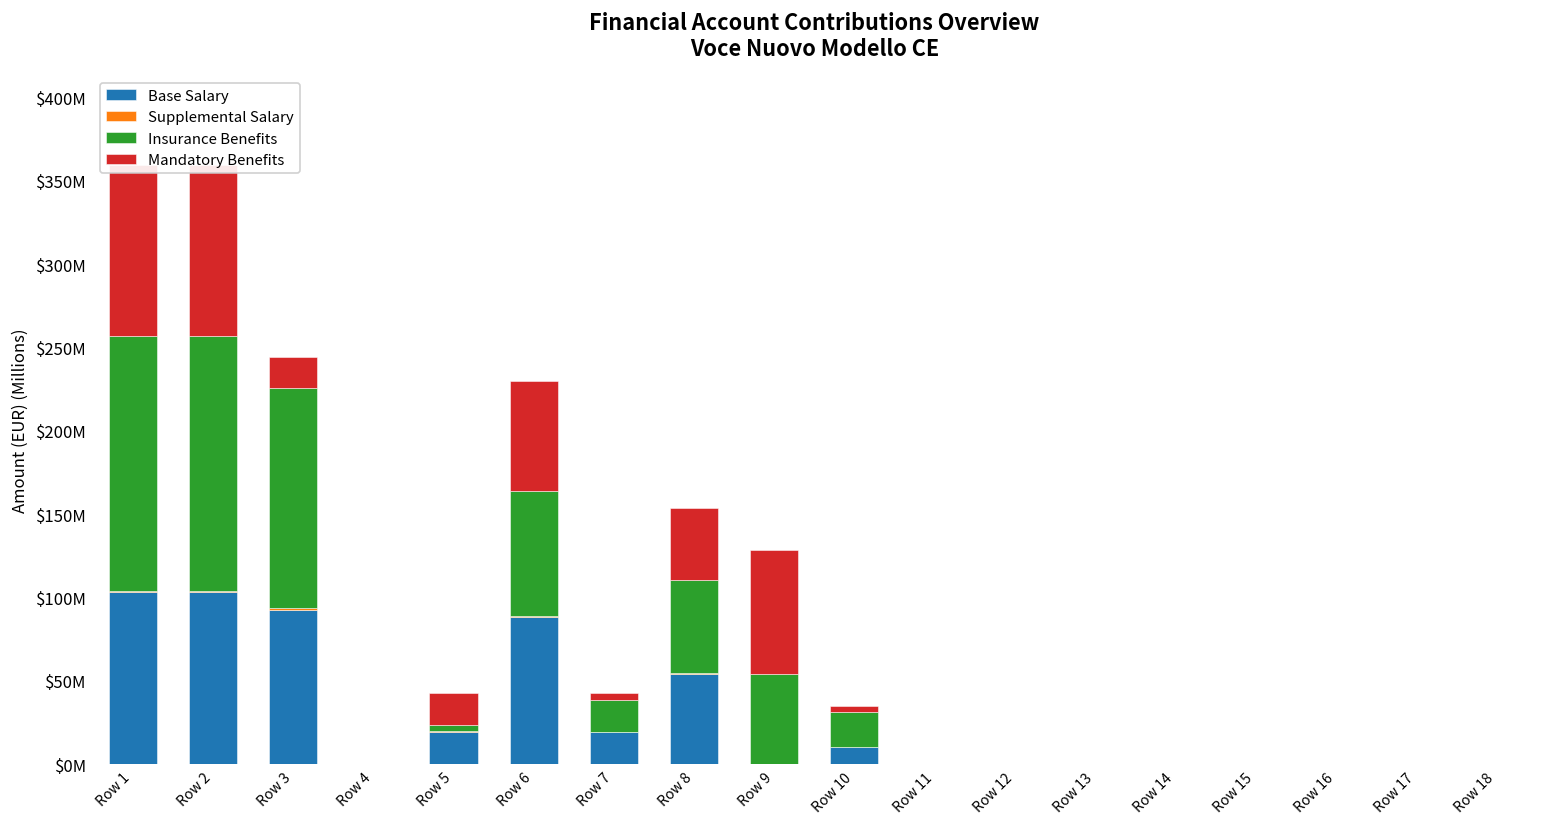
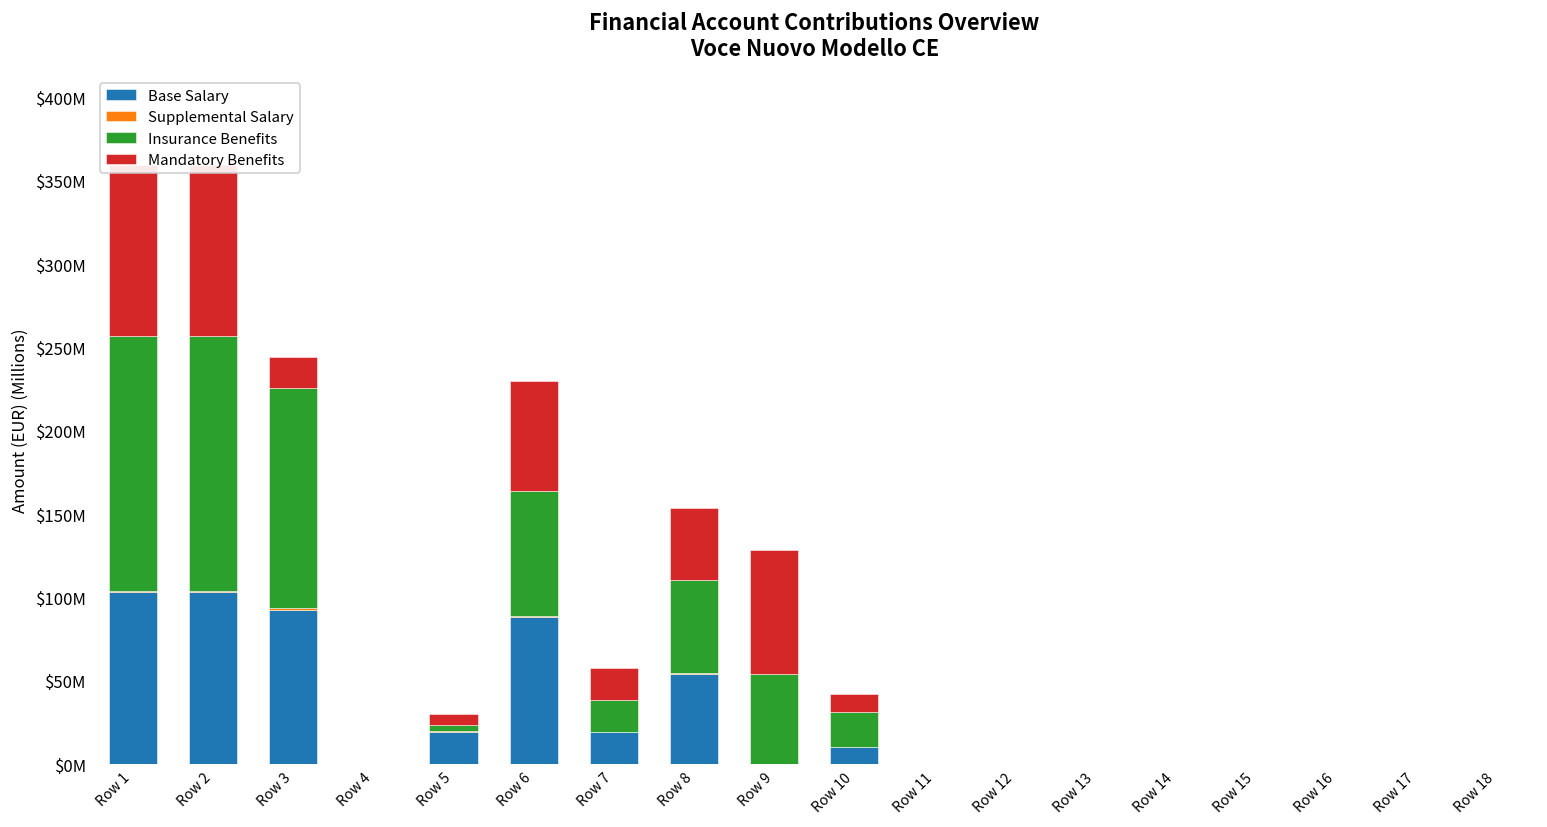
Mandatory Benefits, Row 5: $19000000 -> $7000000
Mandatory Benefits, Row 7: $5000000 -> $19000000
Mandatory Benefits, Row 10: $3000000 -> $11000000
